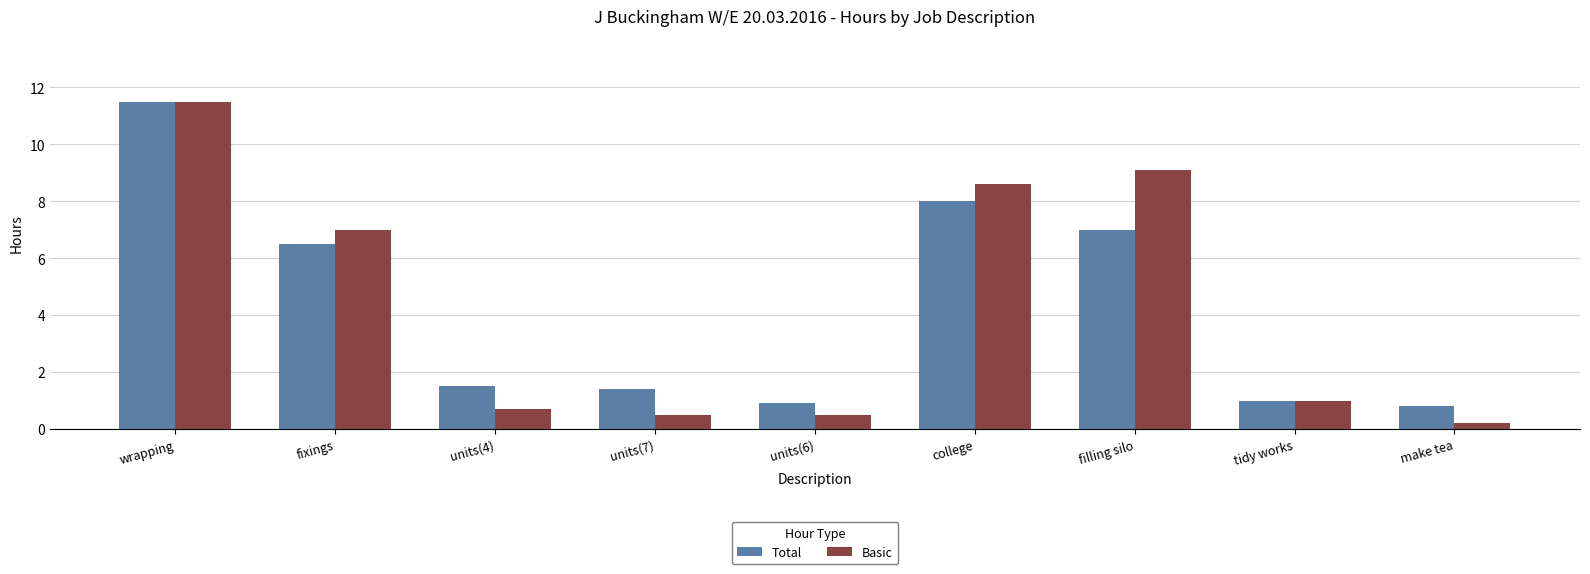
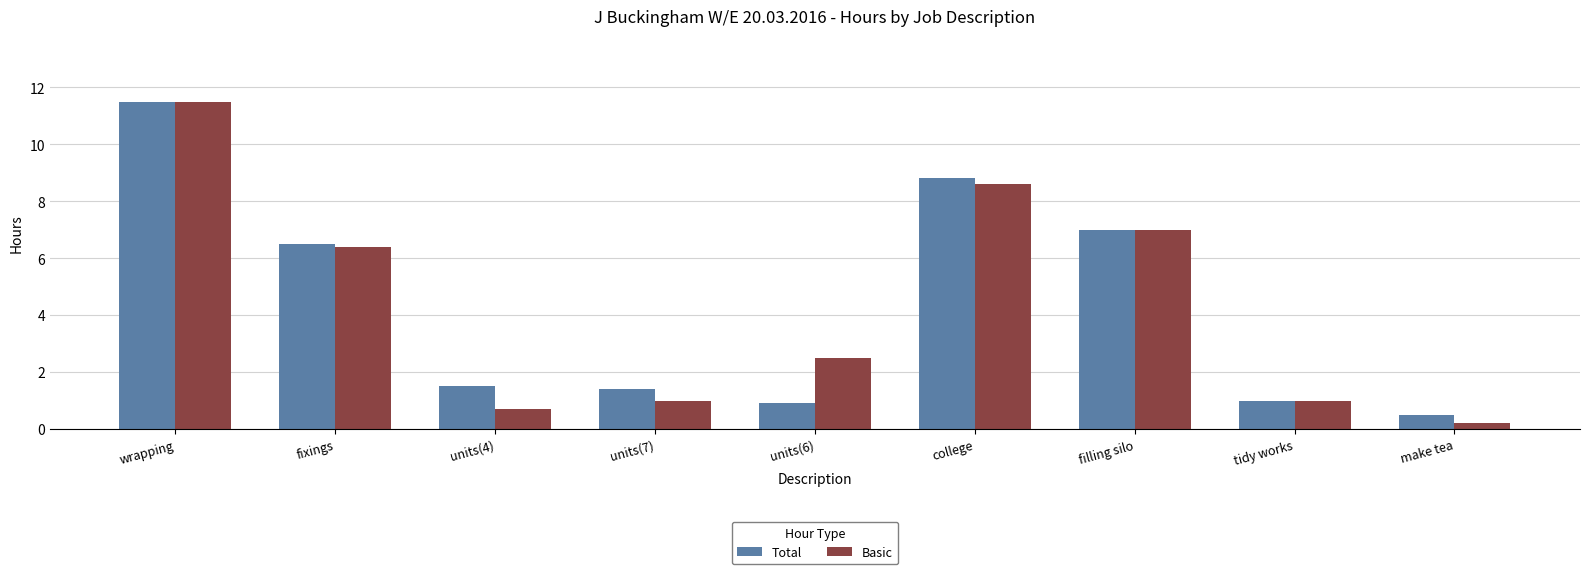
Basic, fixings: 7.0 -> 6.4
Basic, units(7): 0.5 -> 1.0
Basic, units(6): 0.5 -> 2.5
Total, college: 8.0 -> 8.8
Basic, filling silo: 9.1 -> 7.0
Total, make tea: 0.8 -> 0.5
